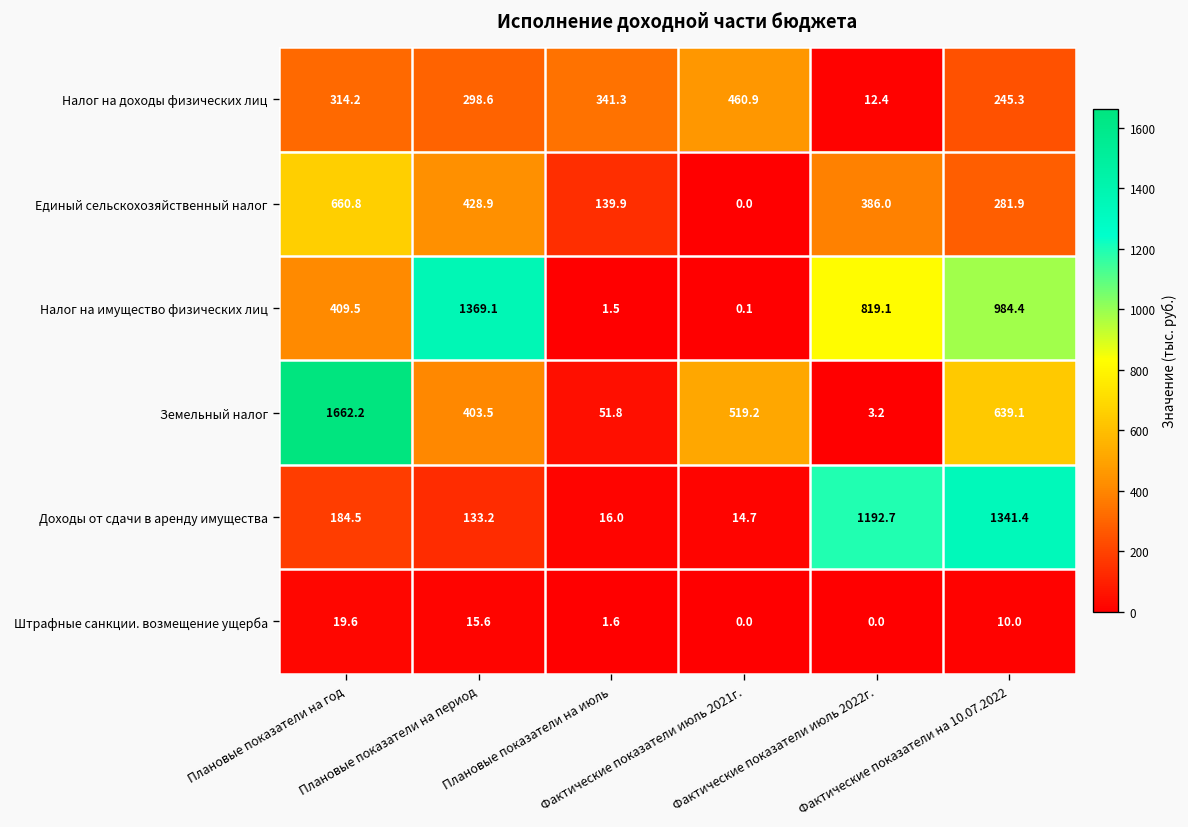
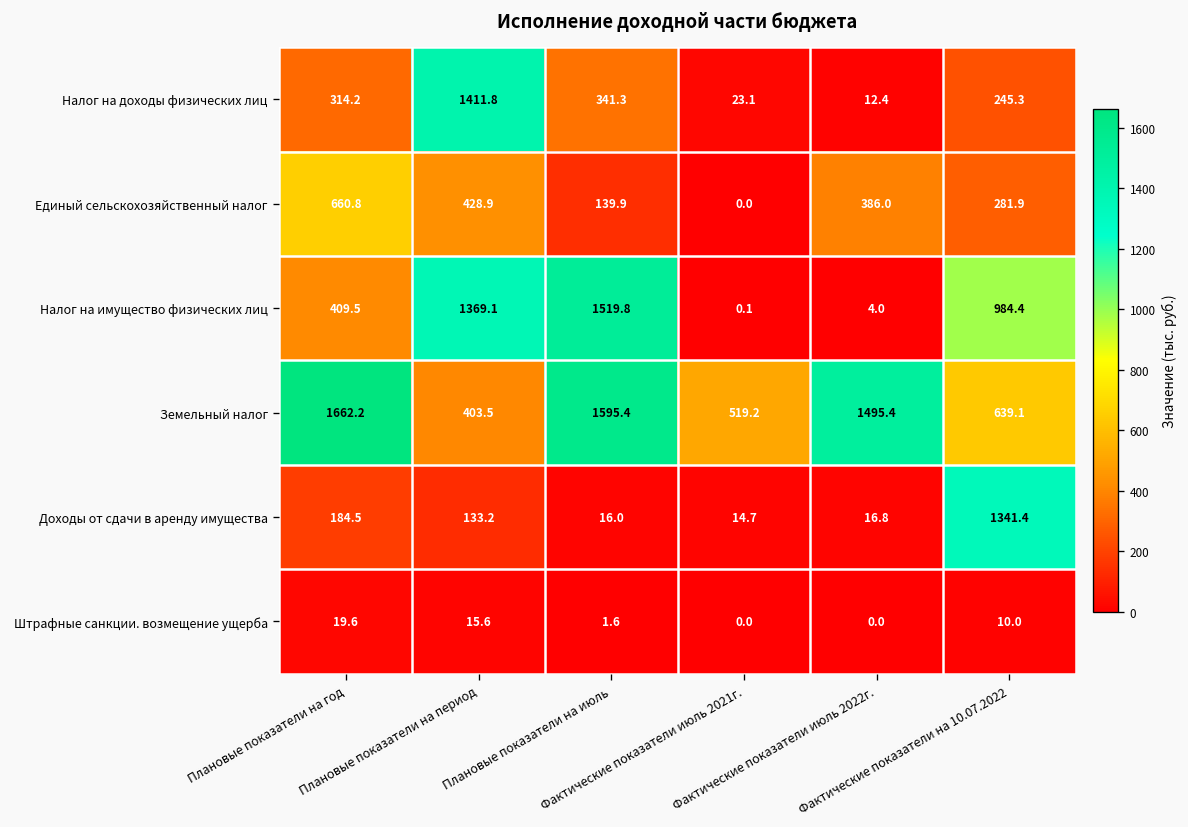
Налог на доходы физических лиц, Плановые показатели на период: 298.6 -> 1411.8
Налог на доходы физических лиц, Фактические показатели июль 2021г.: 460.9 -> 23.1
Налог на имущество физических лиц, Плановые показатели на июль: 1.5 -> 1519.8
Налог на имущество физических лиц, Фактические показатели июль 2022г.: 819.1 -> 4.0
Земельный налог, Плановые показатели на июль: 51.8 -> 1595.4
Земельный налог, Фактические показатели июль 2022г.: 3.2 -> 1495.4
Доходы от сдачи в аренду имущества, Фактические показатели июль 2022г.: 1192.7 -> 16.8
